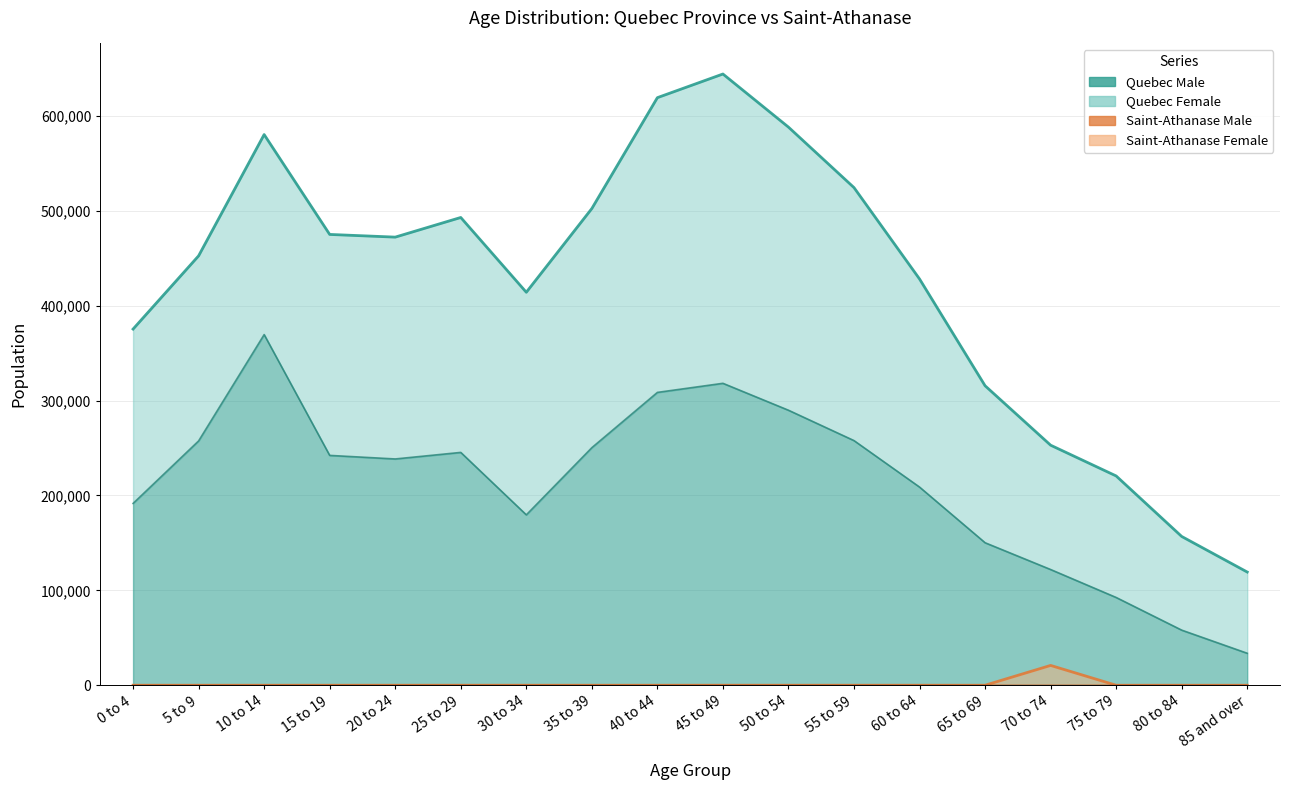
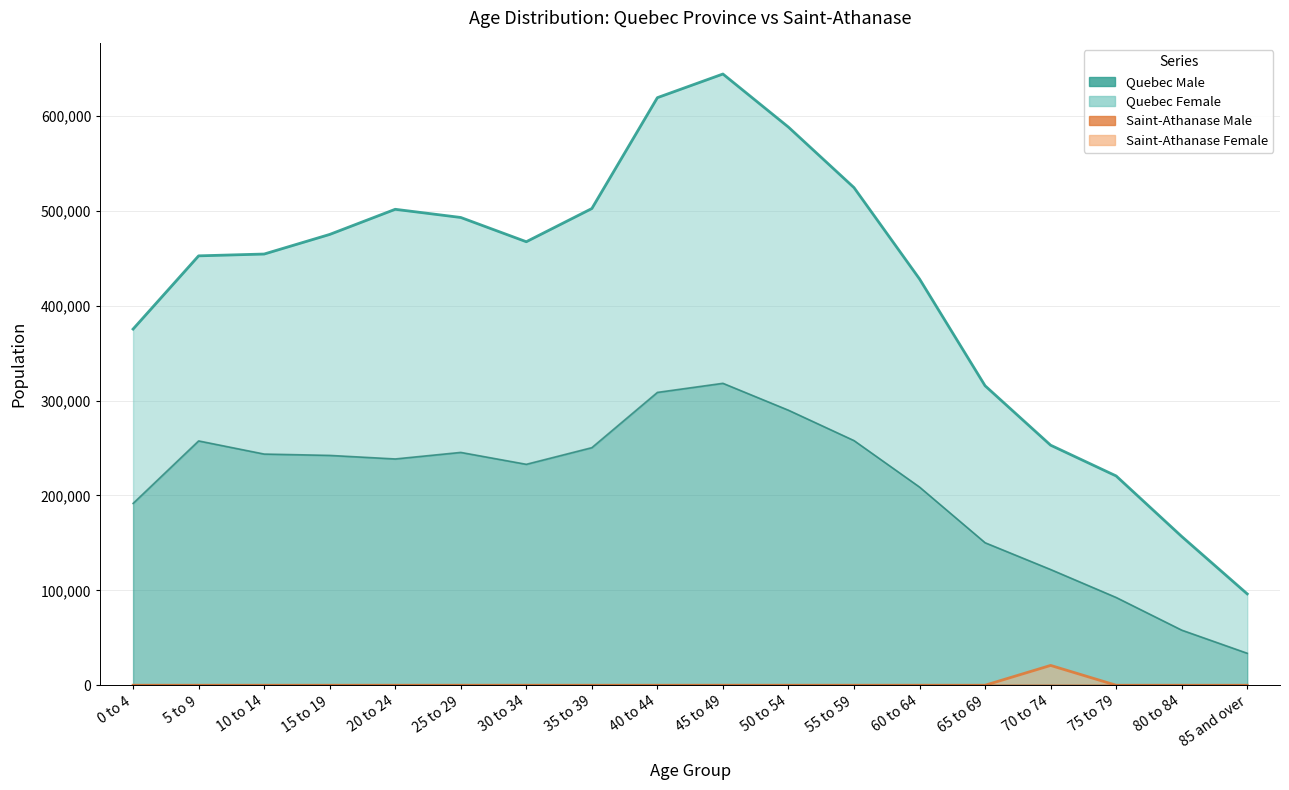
Quebec Male, 10 to 14: 370,000 -> 240,000
Quebec Female, 20 to 24: 230,000 -> 260,000
Quebec Male, 30 to 34: 180,000 -> 230,000
Quebec Female, 85 and over: 90,000 -> 60,000
